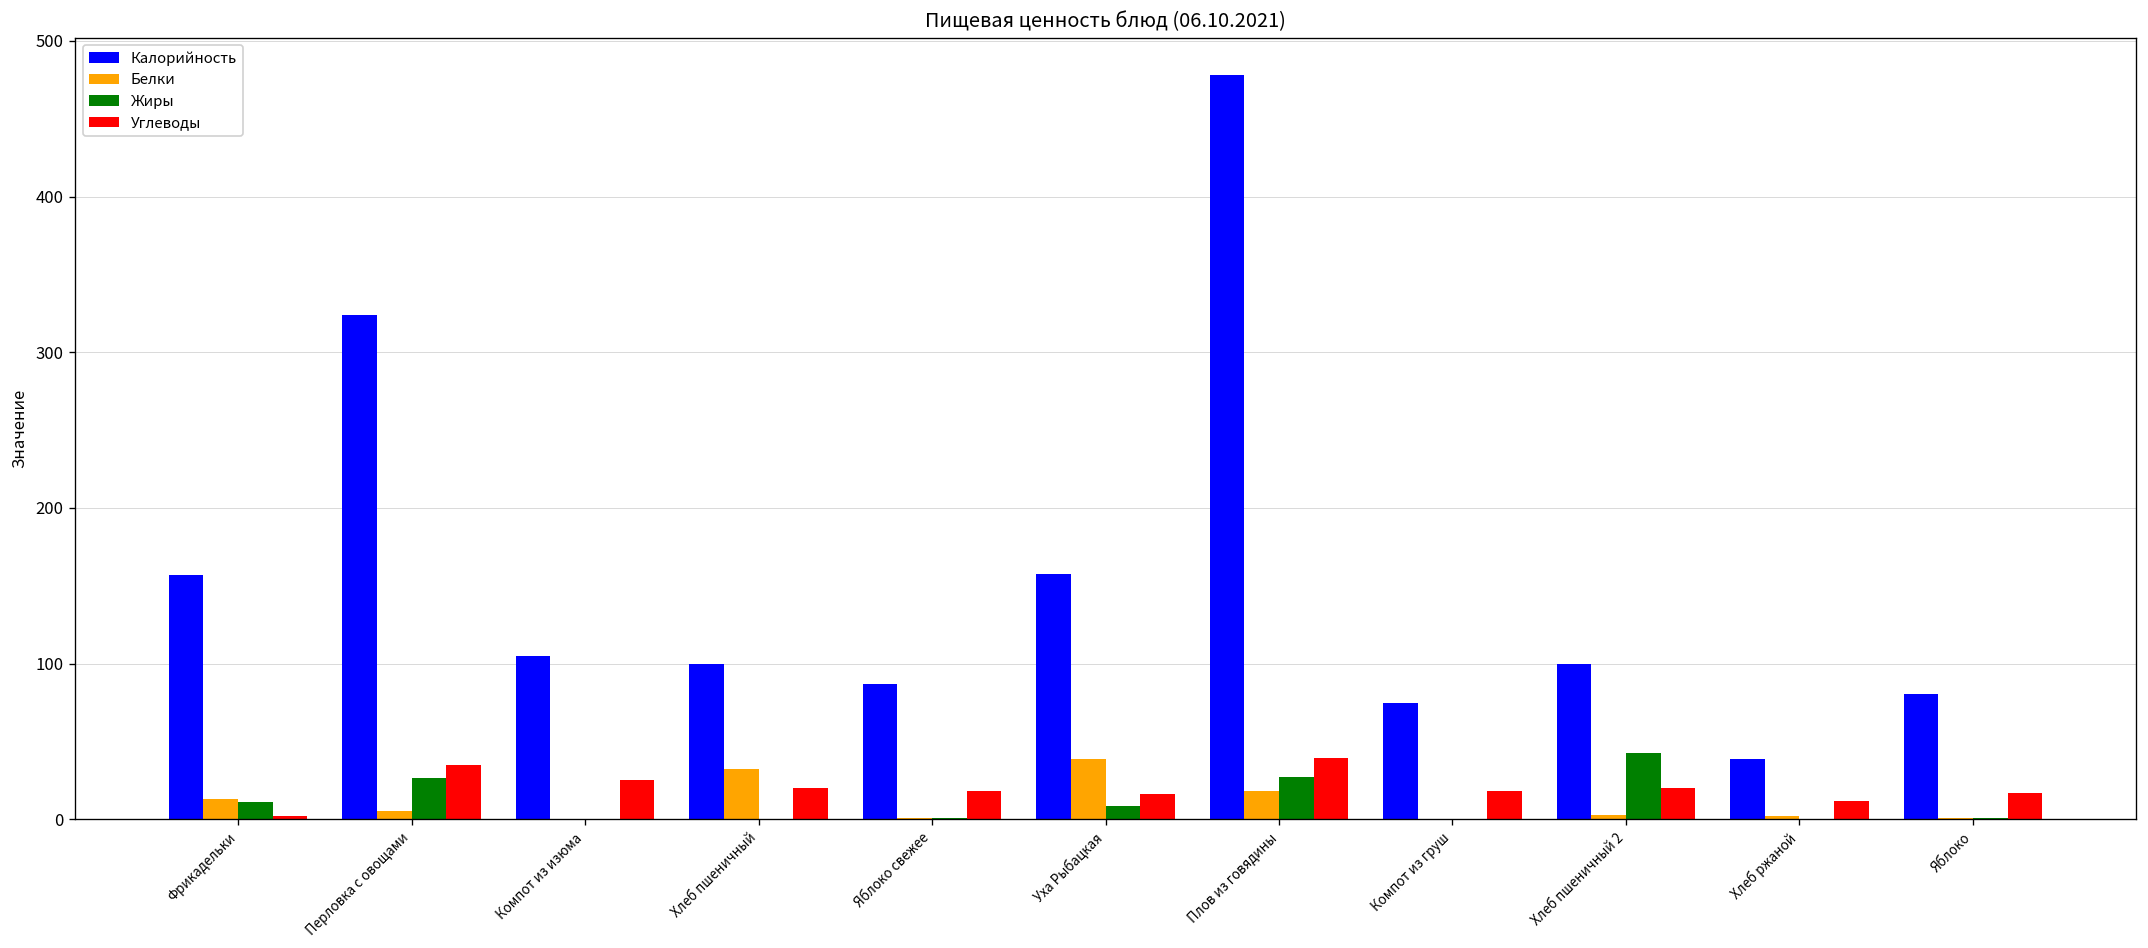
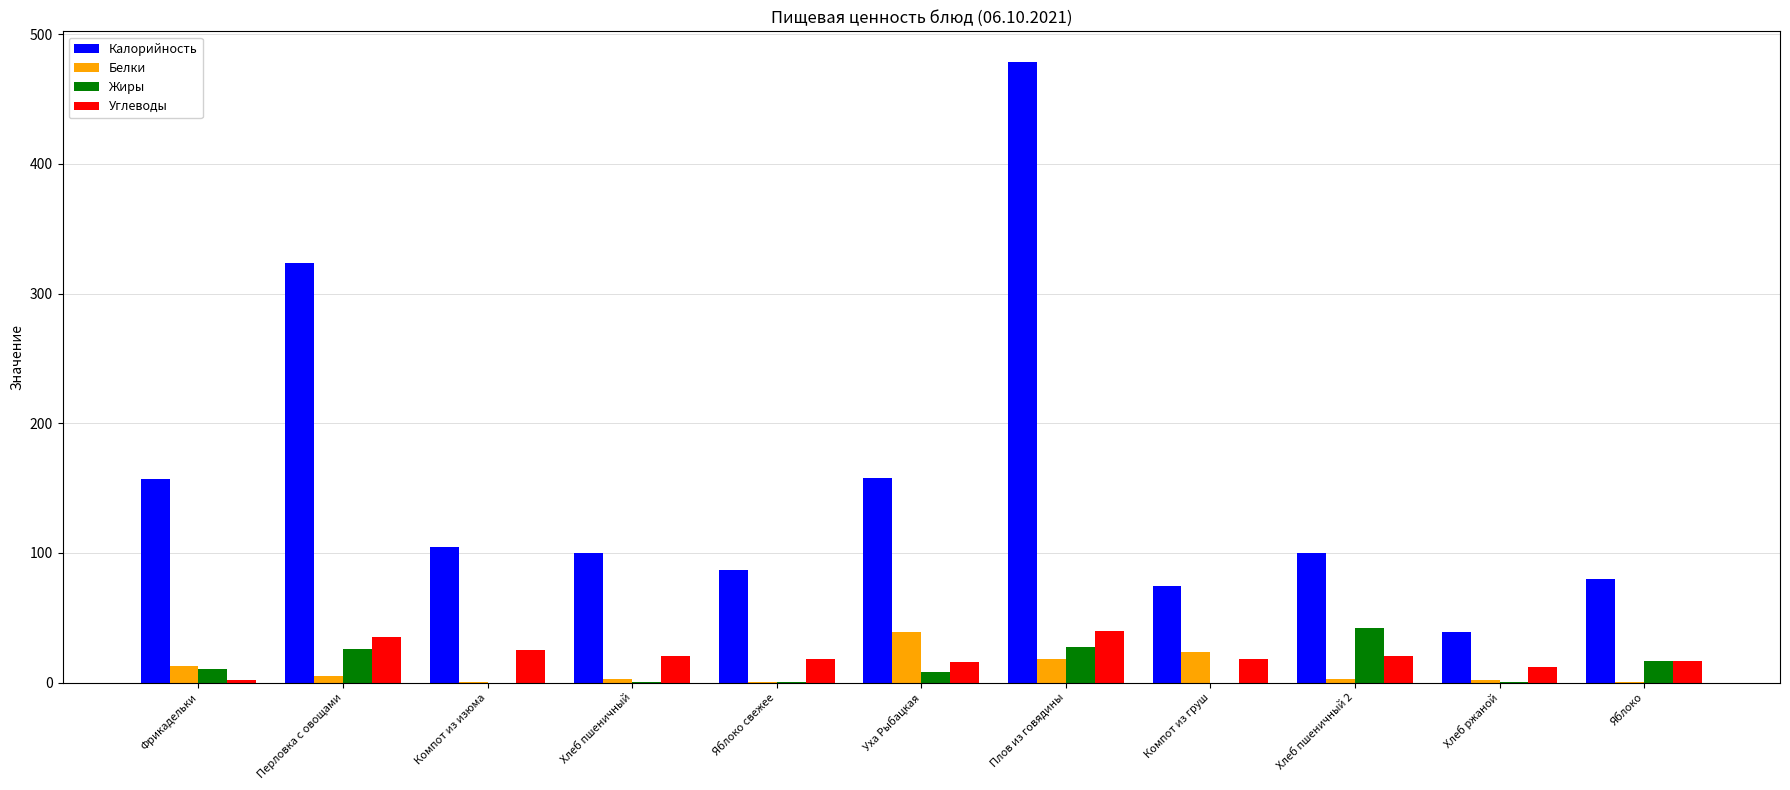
Белки, Хлеб пшеничный: 32 -> 3
Белки, Компот из груш: 0 -> 24
Жиры, Яблоко: 1 -> 17
